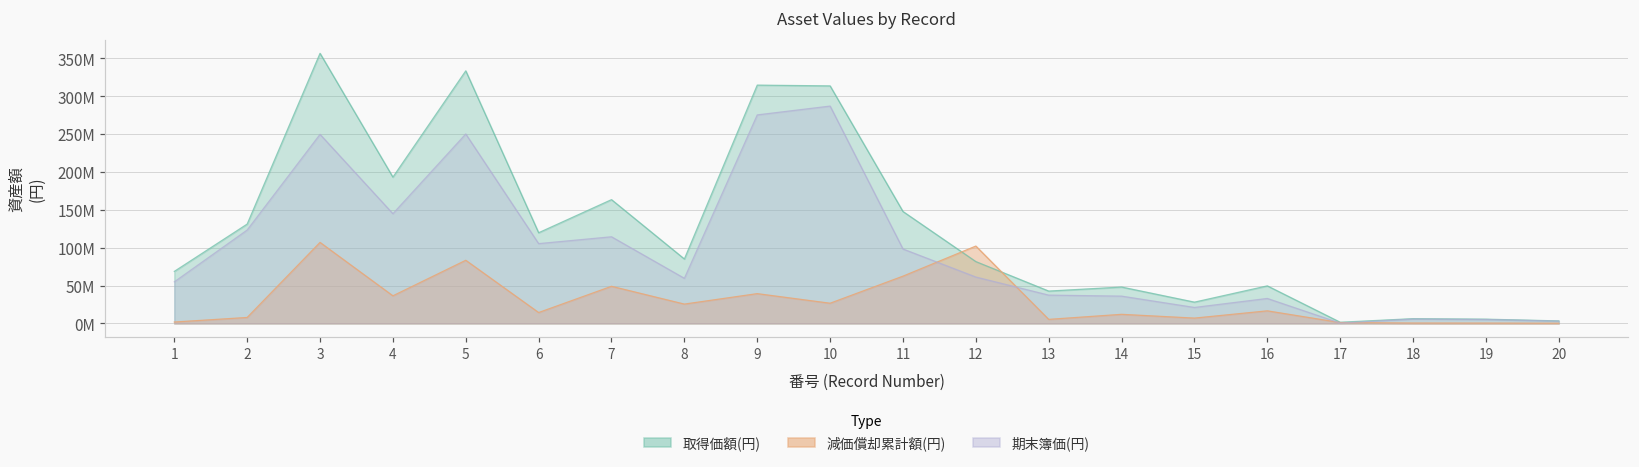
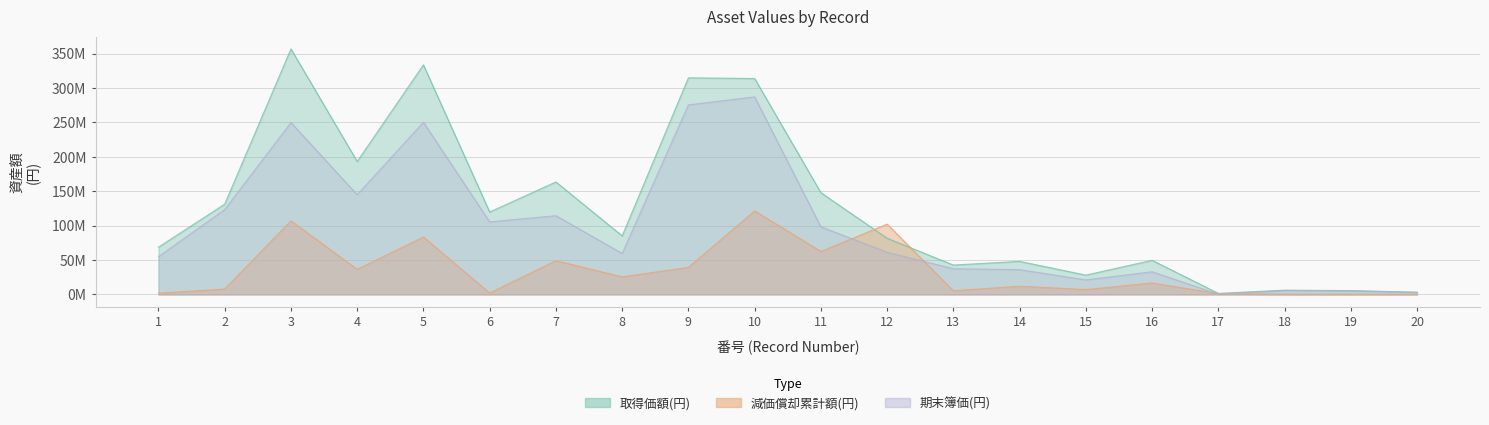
減価償却累計額(円), 6: 10000000 -> 0
減価償却累計額(円), 10: 30000000 -> 120000000
